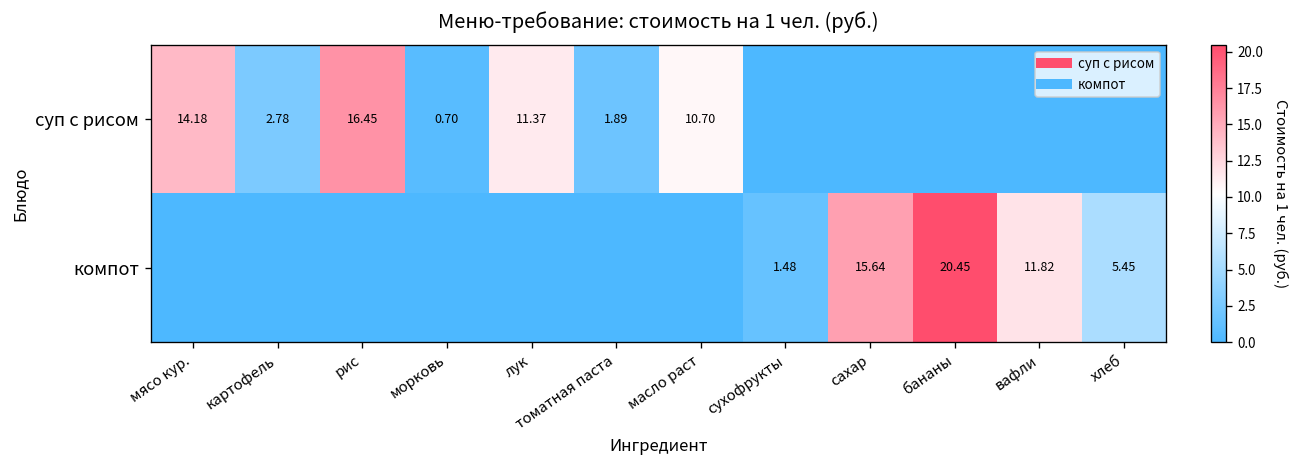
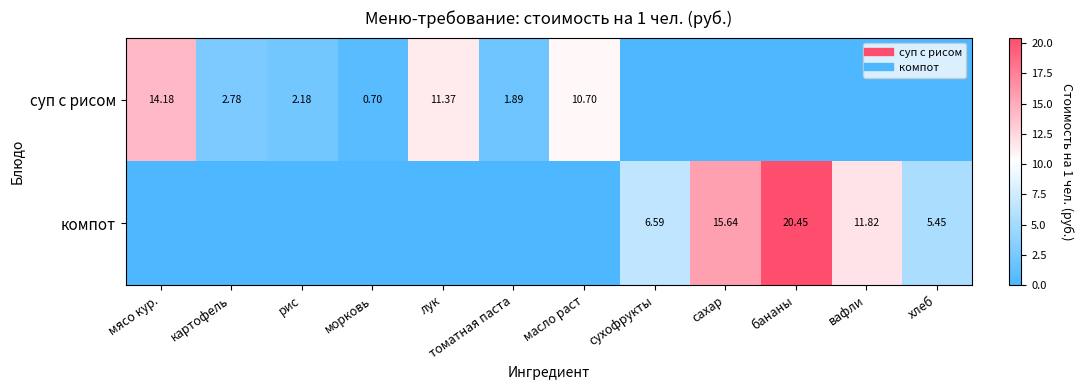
суп с рисом, рис: 16.45 -> 2.18
компот, сухофрукты: 1.48 -> 6.59
